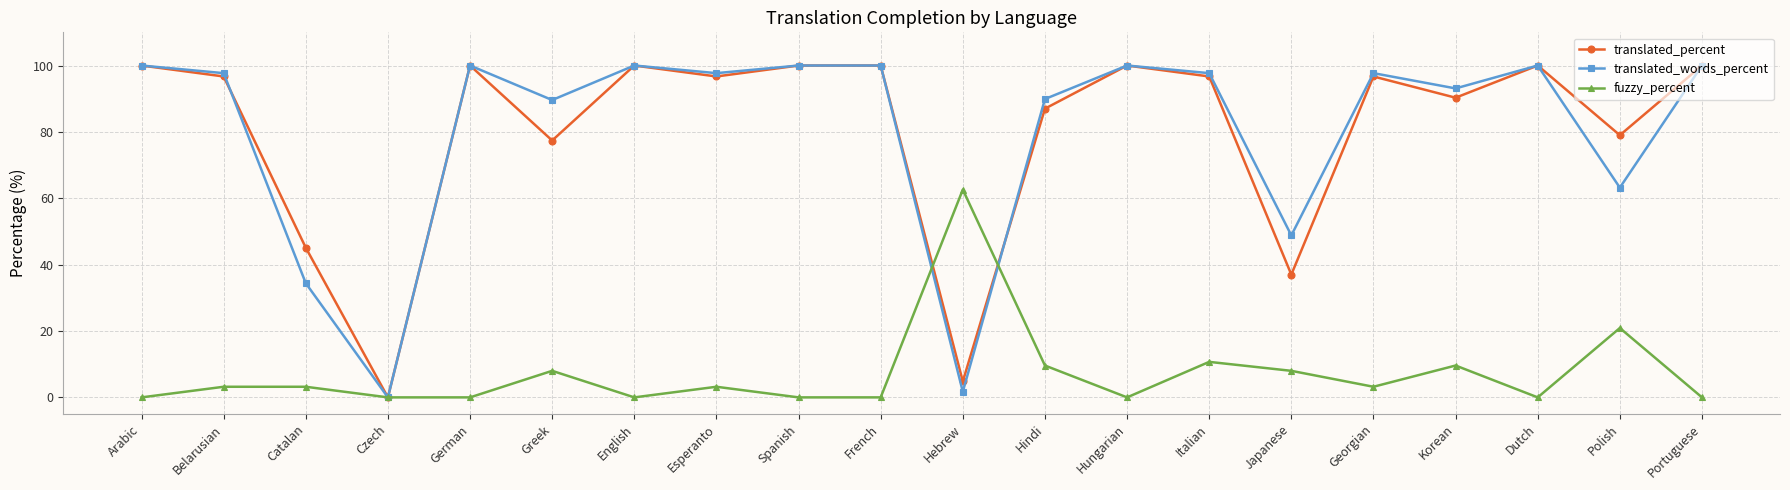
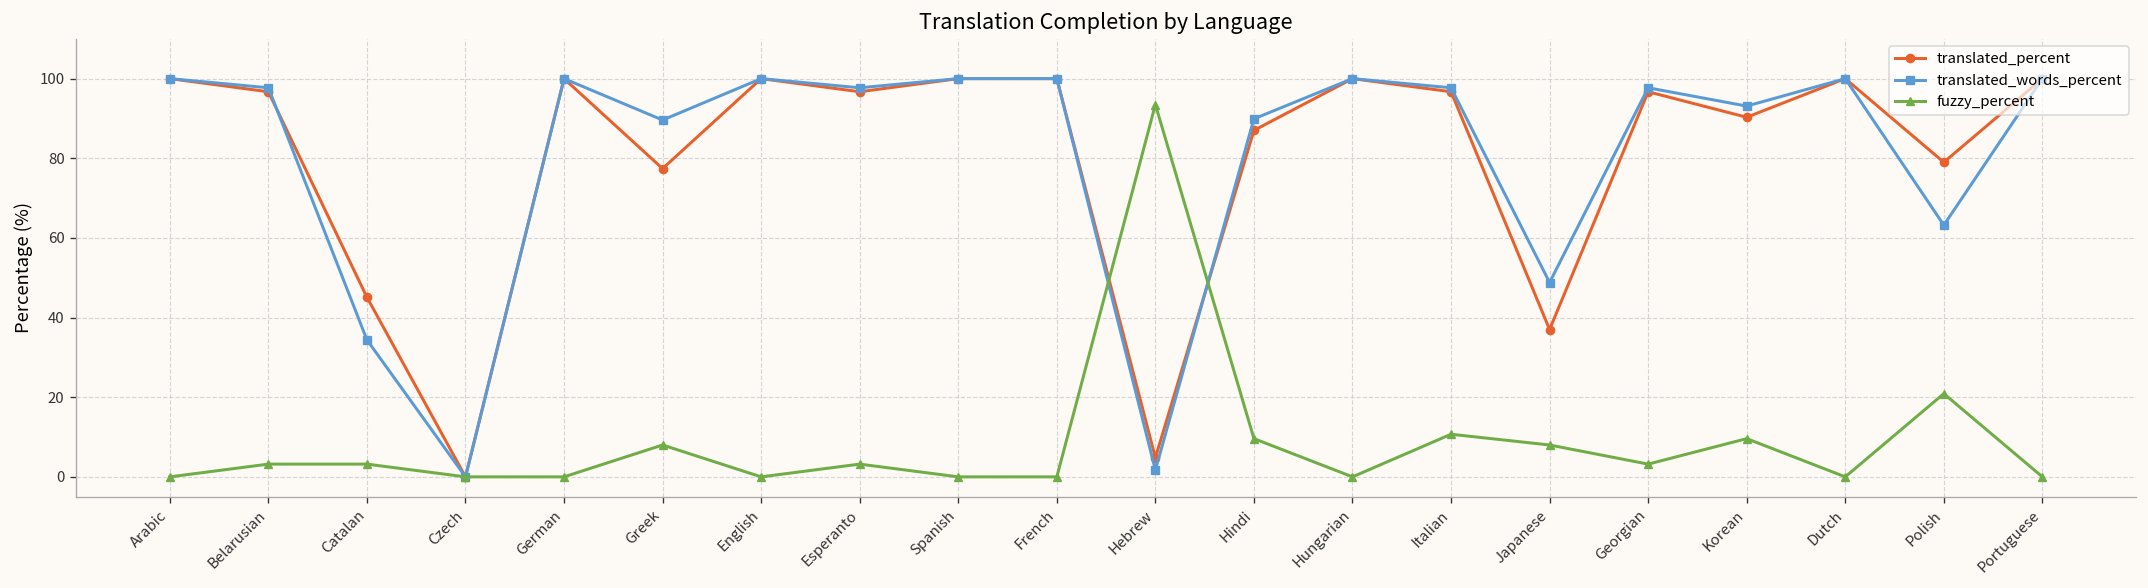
fuzzy_percent, Hebrew: 63 -> 94
